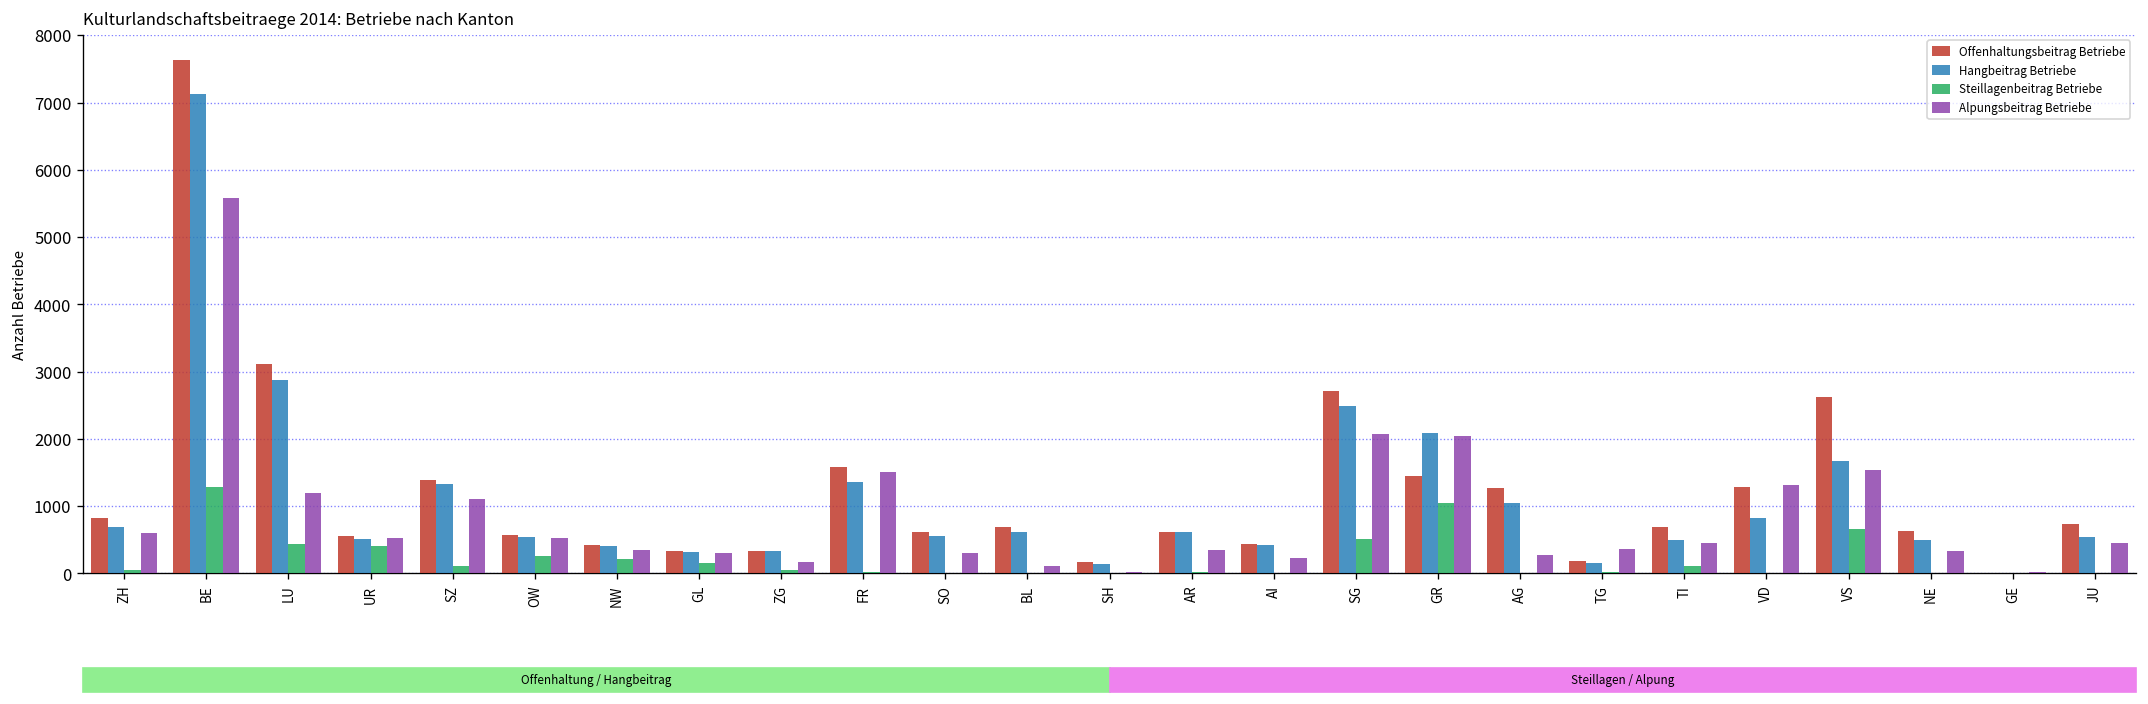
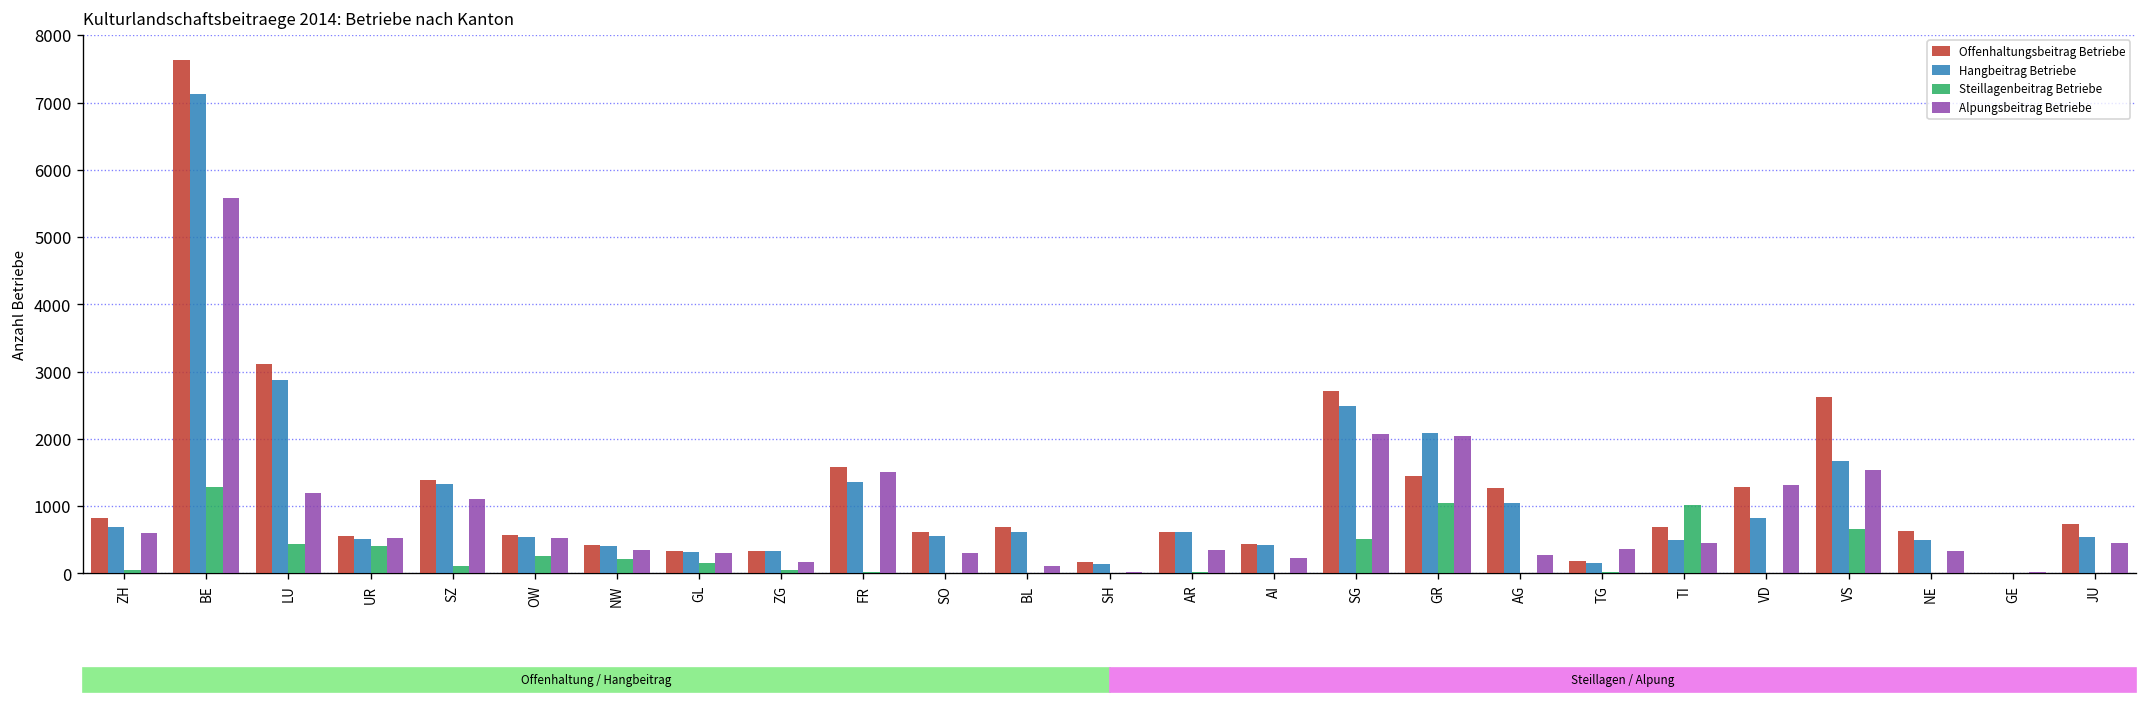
Steillagenbeitrag Betriebe, TI: 100 -> 1000
